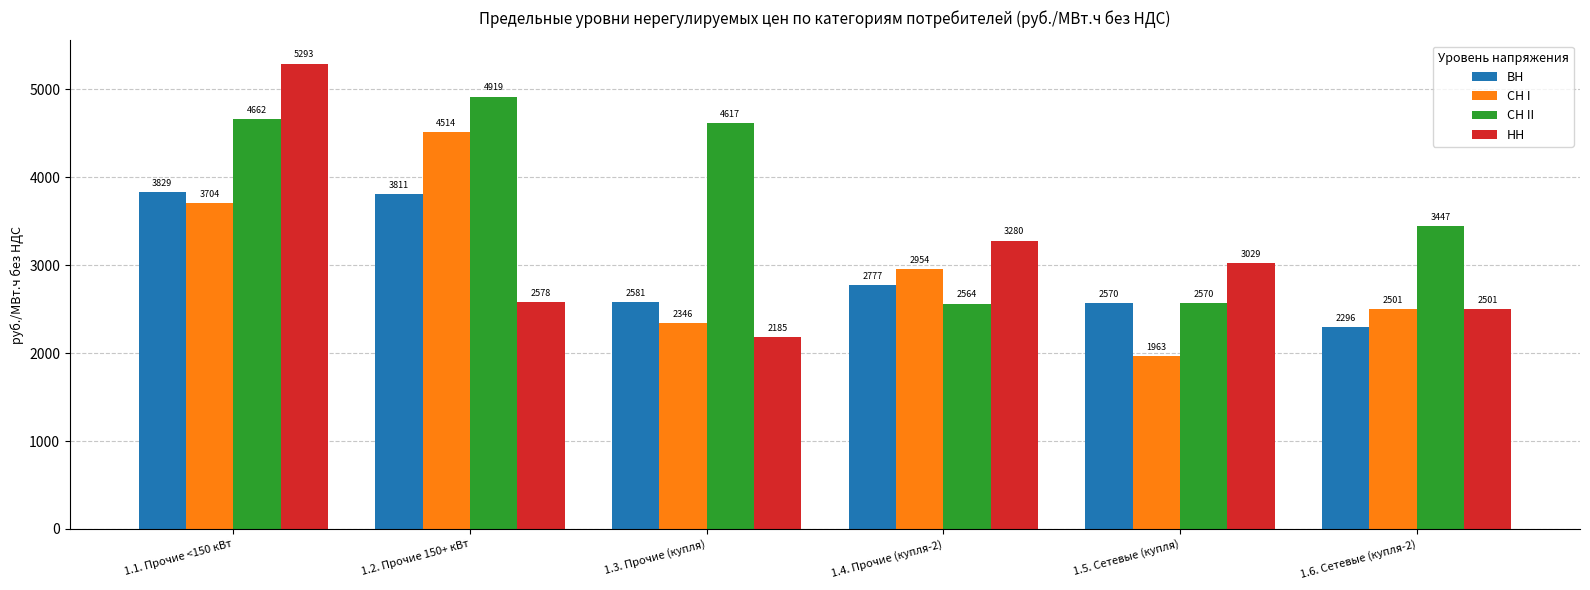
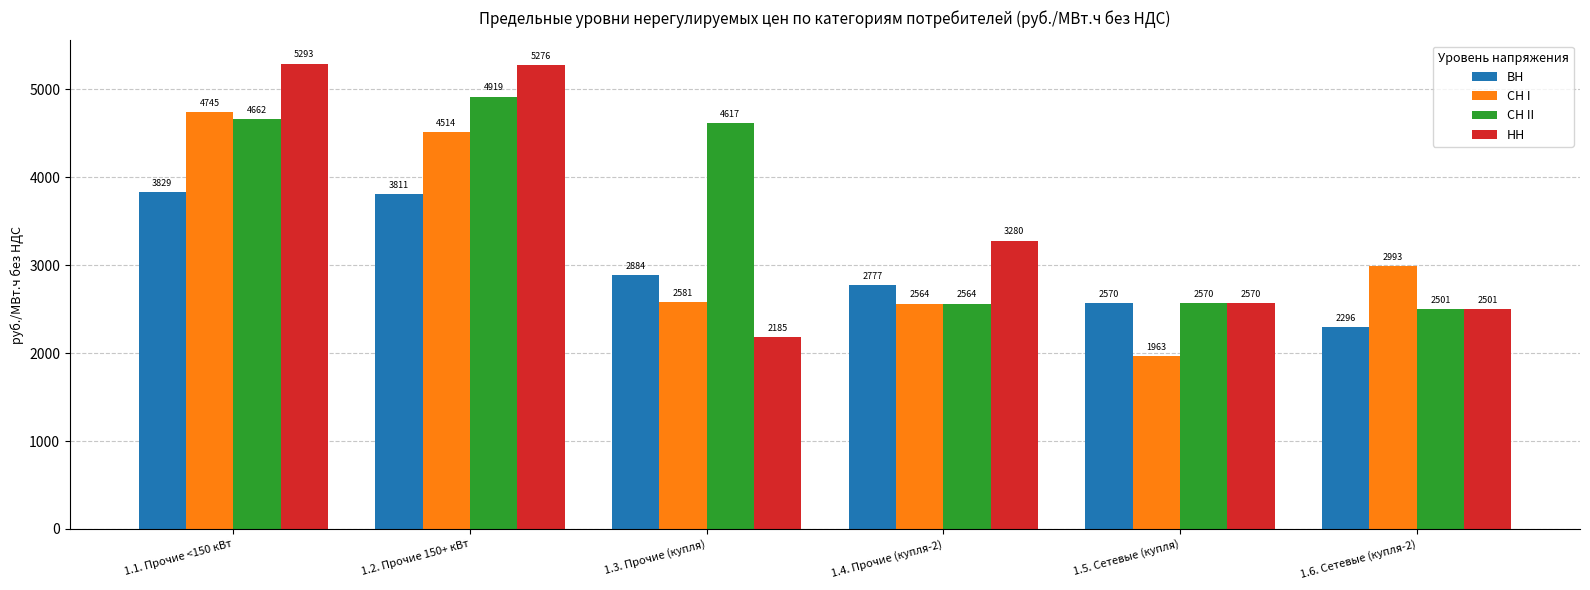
СН I, 1.1. Прочие <150 кВт: 3704 -> 4745
НН, 1.2. Прочие 150+ кВт: 2578 -> 5276
ВН, 1.3. Прочие (купля): 2581 -> 2884
СН I, 1.3. Прочие (купля): 2346 -> 2581
СН I, 1.4. Прочие (купля-2): 2954 -> 2564
НН, 1.5. Сетевые (купля): 3029 -> 2570
СН I, 1.6. Сетевые (купля-2): 2501 -> 2993
СН II, 1.6. Сетевые (купля-2): 3447 -> 2501
